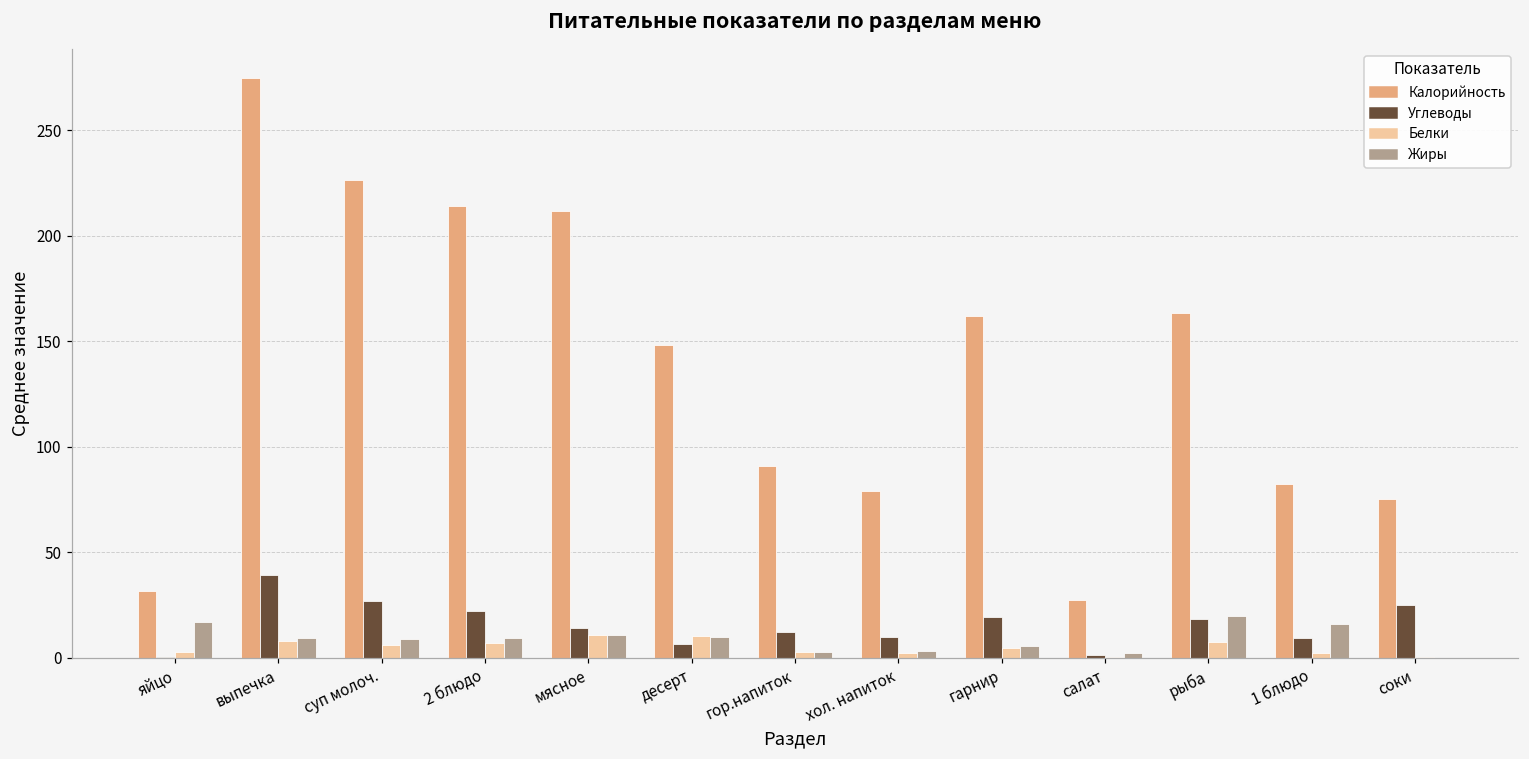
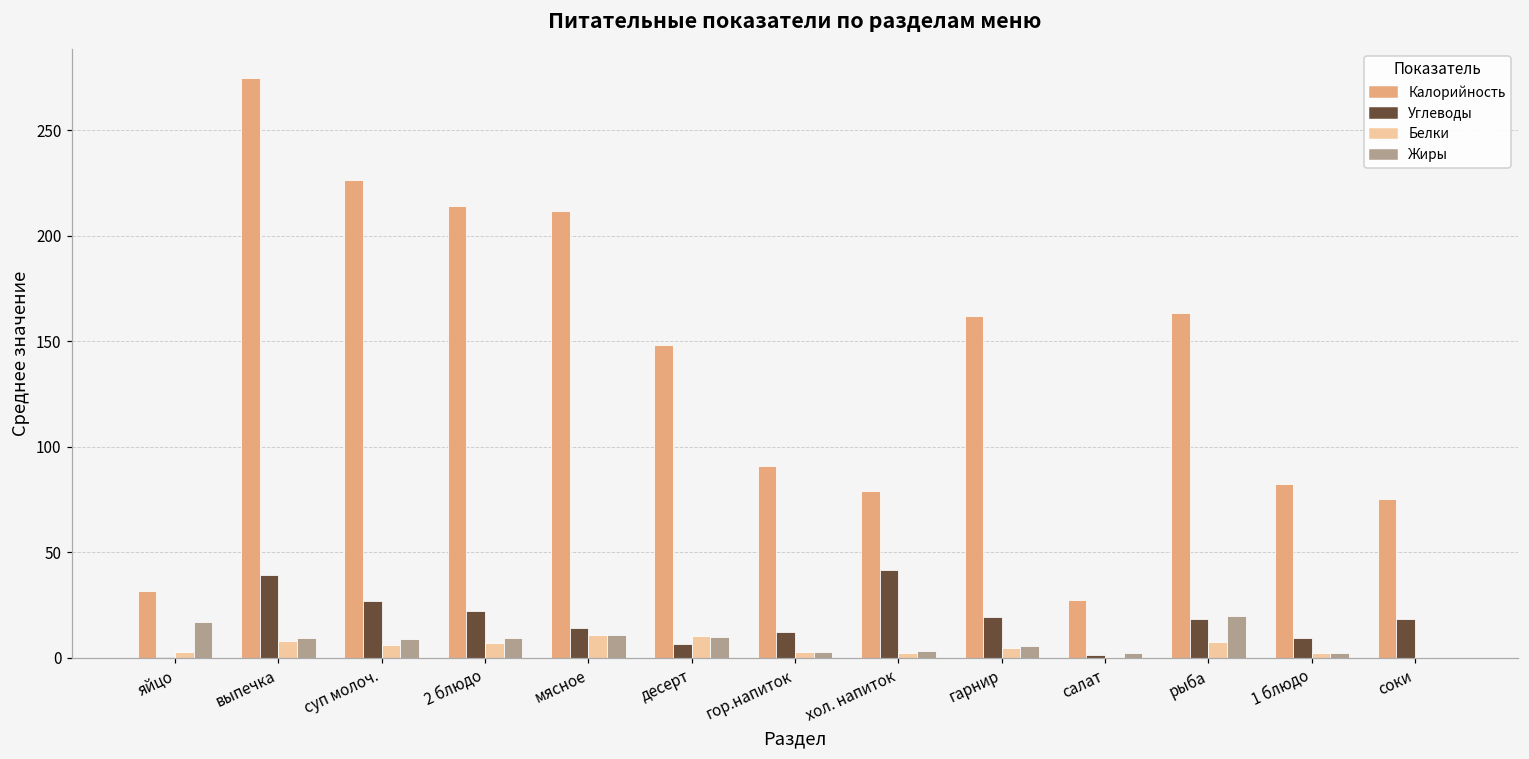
Углеводы, хол. напиток: 10 -> 41
Жиры, 1 блюдо: 16 -> 2
Углеводы, соки: 25 -> 18
